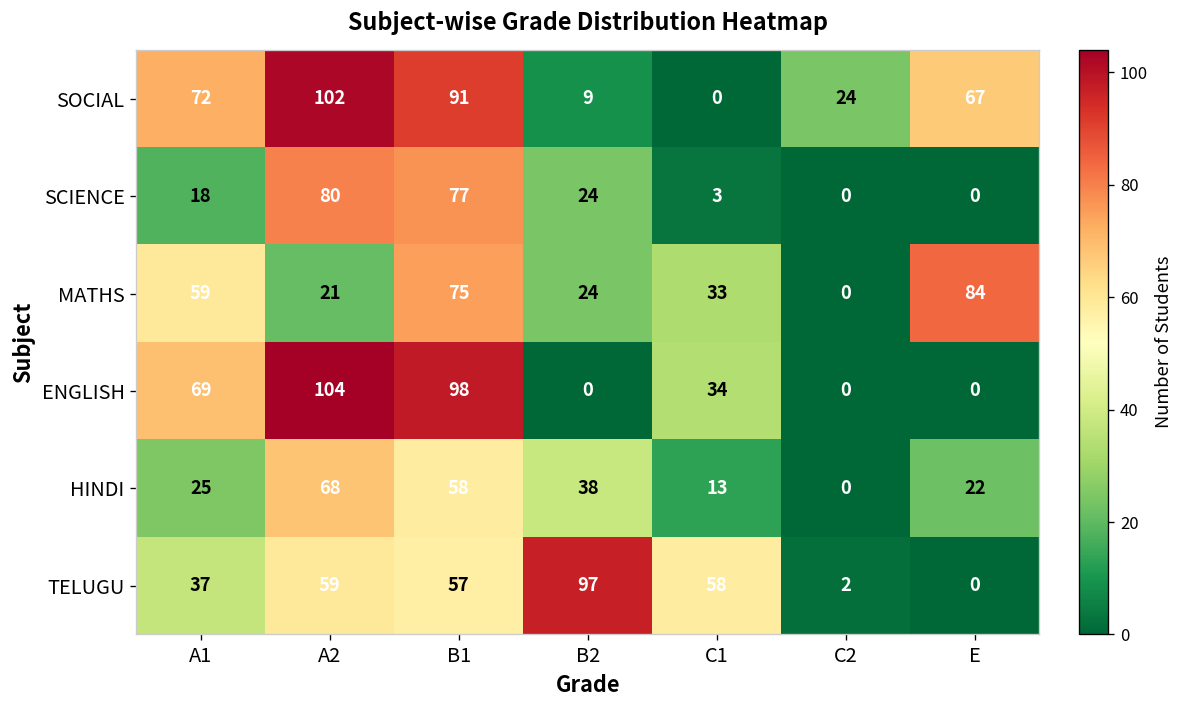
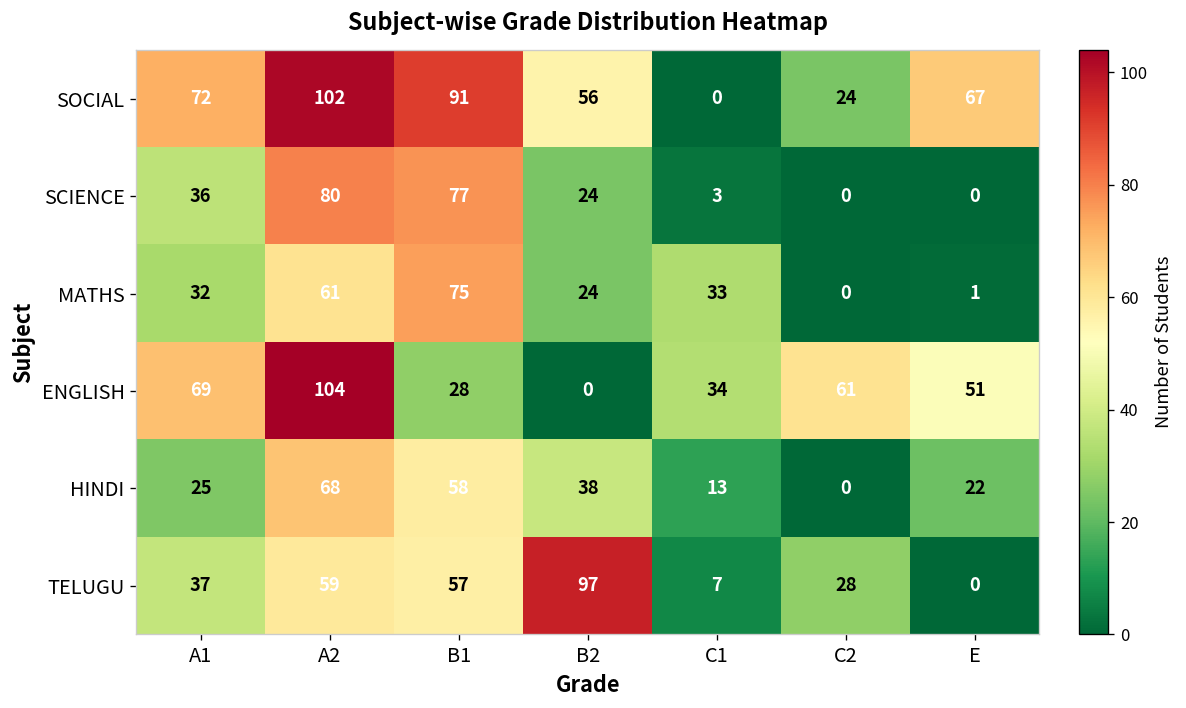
SOCIAL, B2: 9 -> 56
SCIENCE, A1: 18 -> 36
MATHS, A1: 59 -> 32
MATHS, A2: 21 -> 61
MATHS, E: 84 -> 1
ENGLISH, B1: 98 -> 28
ENGLISH, C2: 0 -> 61
ENGLISH, E: 0 -> 51
TELUGU, C1: 58 -> 7
TELUGU, C2: 2 -> 28
